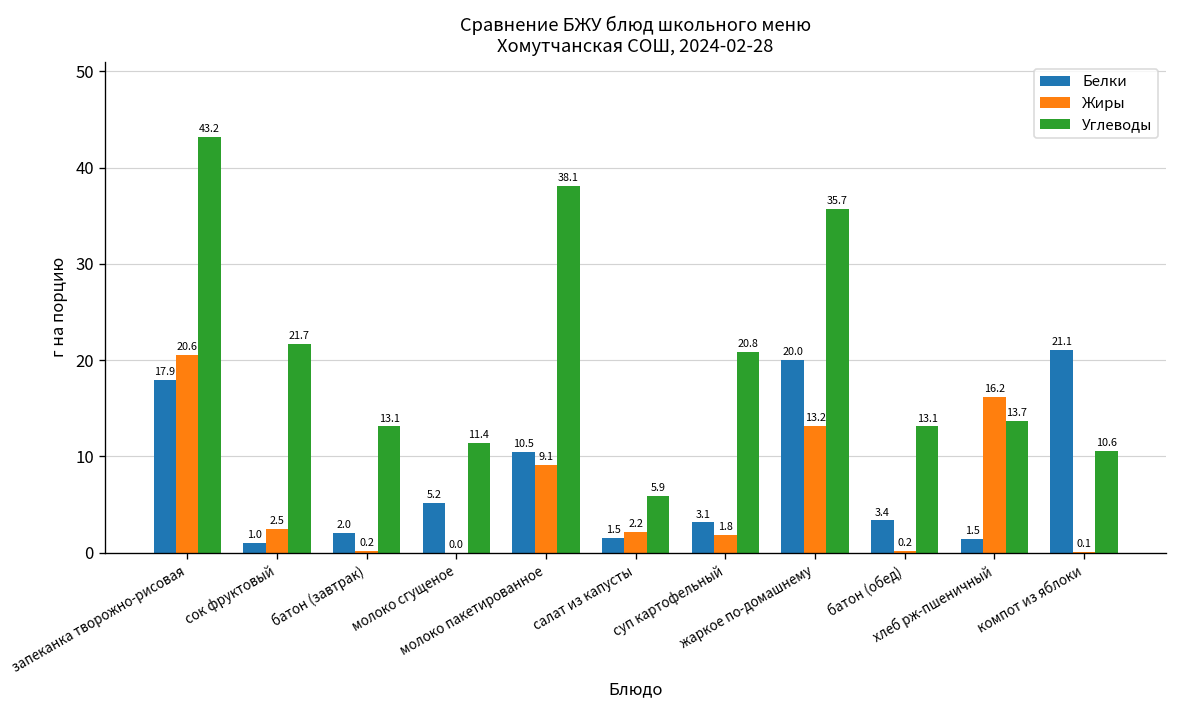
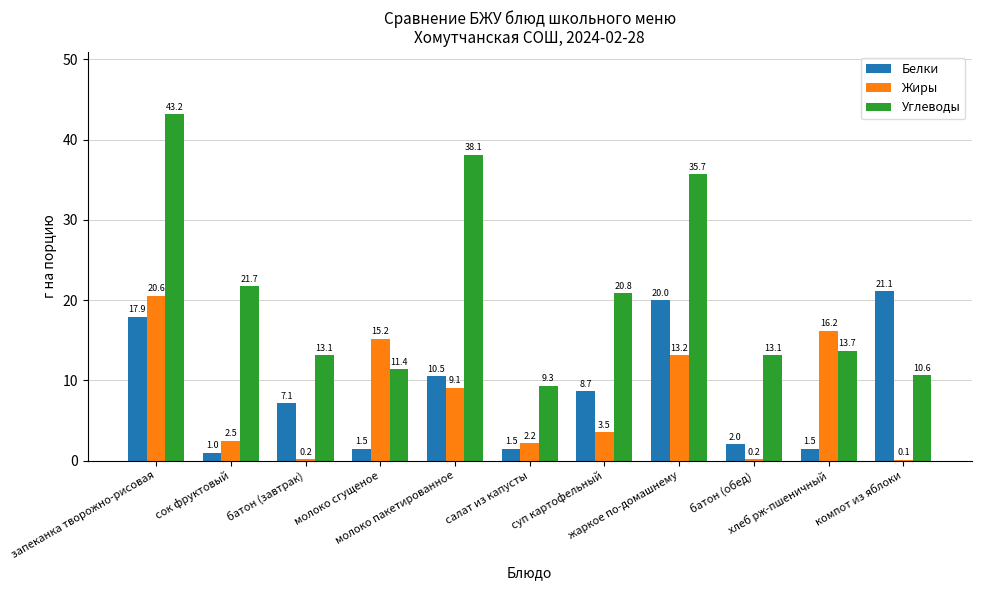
Белки, батон (завтрак): 2.0 -> 7.1
Белки, молоко сгущеное: 5.2 -> 1.5
Жиры, молоко сгущеное: 0.0 -> 15.2
Углеводы, салат из капусты: 5.9 -> 9.3
Белки, суп картофельный: 3.1 -> 8.7
Жиры, суп картофельный: 1.8 -> 3.5
Белки, батон (обед): 3.4 -> 2.0
